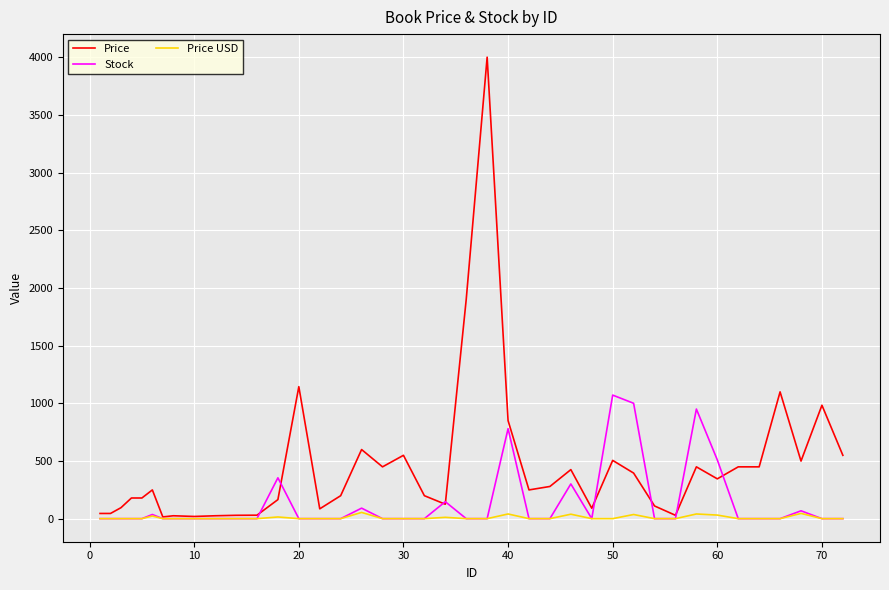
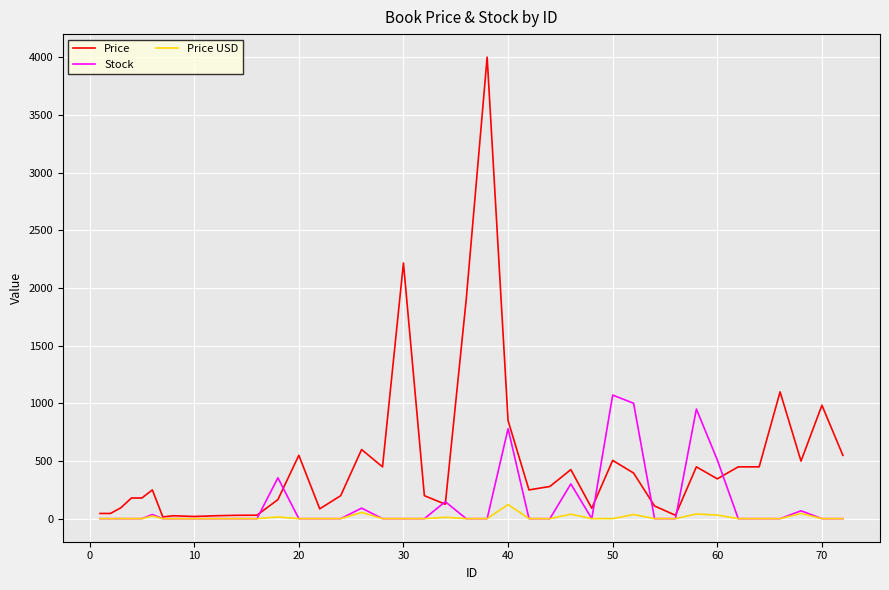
Price, 20: 1140 -> 550
Price, 30: 550 -> 2220
Price USD, 40: 40 -> 120
